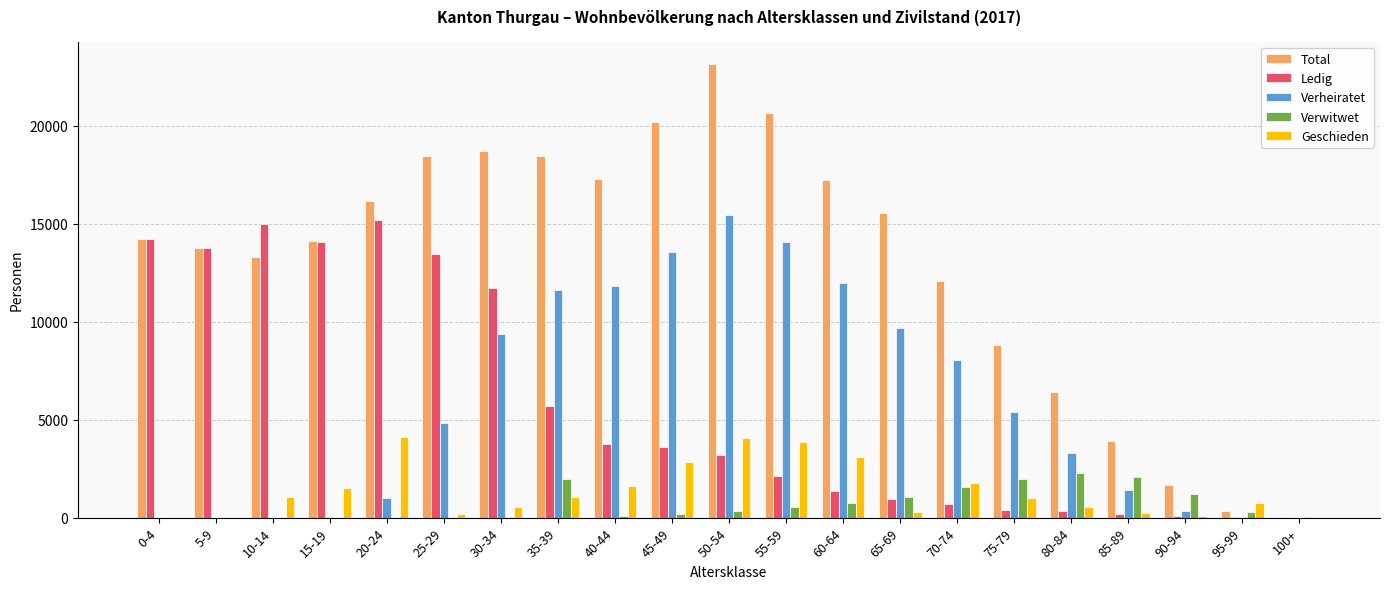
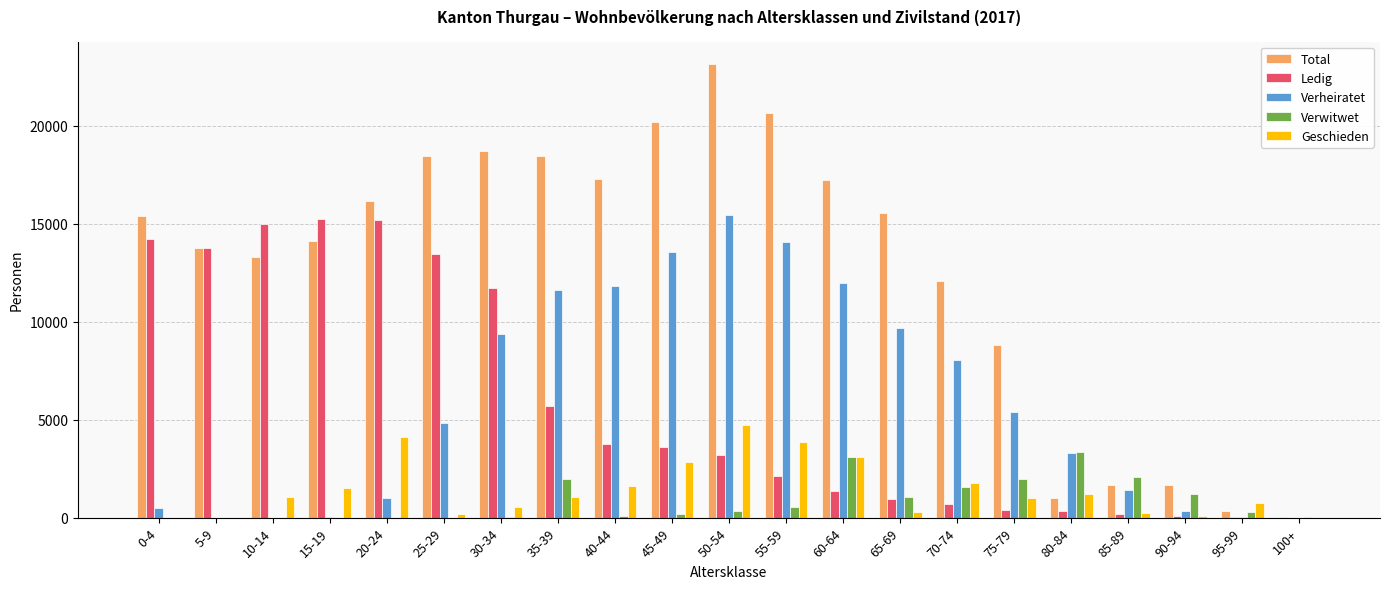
Total, 0-4: 14200 -> 15400
Verheiratet, 0-4: 0 -> 500
Ledig, 15-19: 14100 -> 15300
Geschieden, 50-54: 4000 -> 4700
Verwitwet, 60-64: 800 -> 3100
Total, 80-84: 6400 -> 1000
Verwitwet, 80-84: 2300 -> 3300
Geschieden, 80-84: 500 -> 1200
Total, 85-89: 3900 -> 1700
